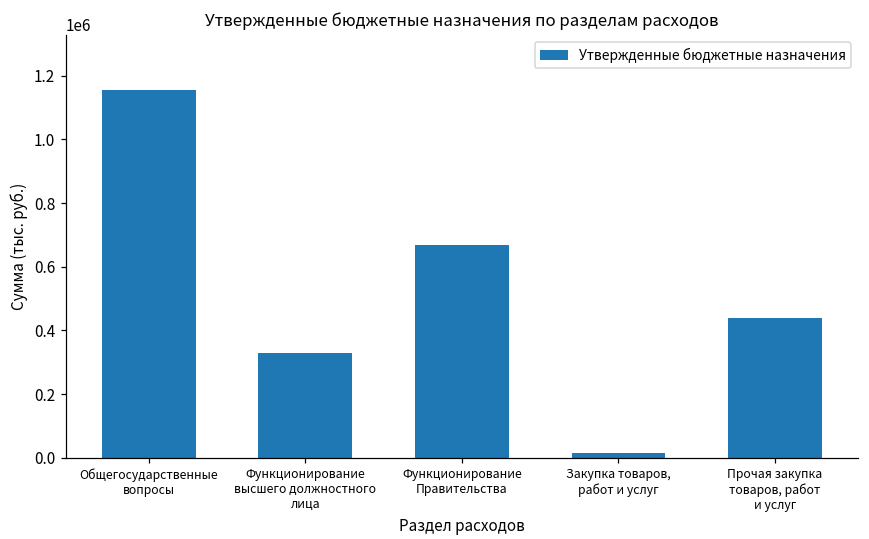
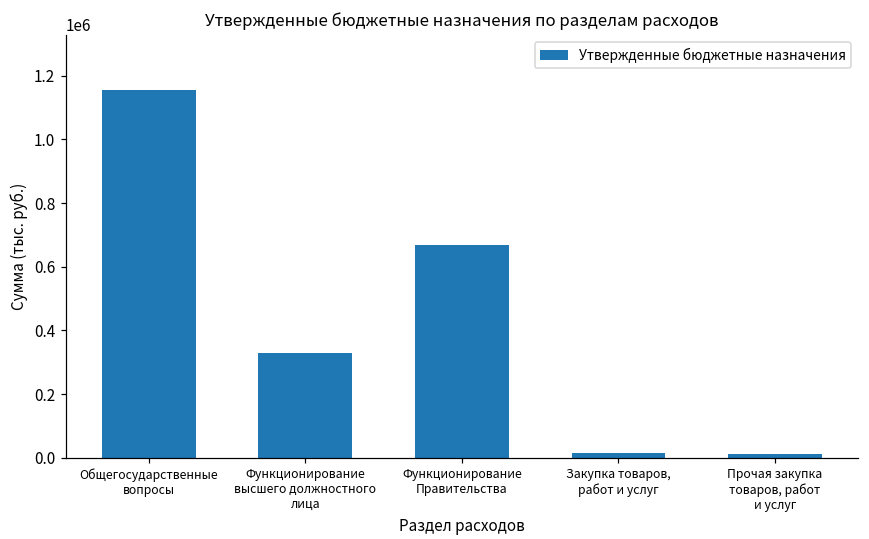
Прочая закупка товаров, работ и услуг: 440000 -> 10000
